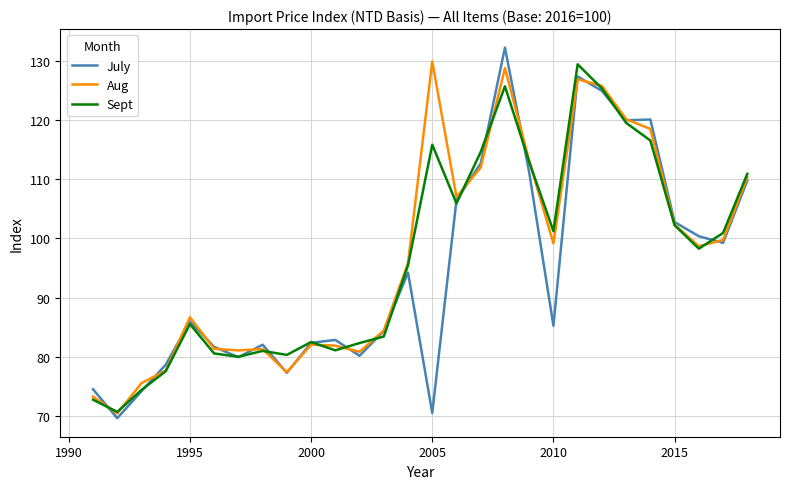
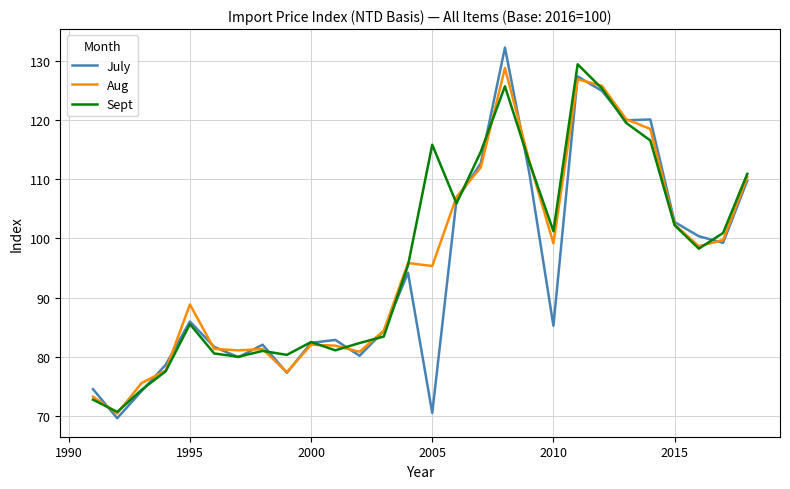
Aug, 1995: 87 -> 89
Aug, 2005: 130 -> 95
